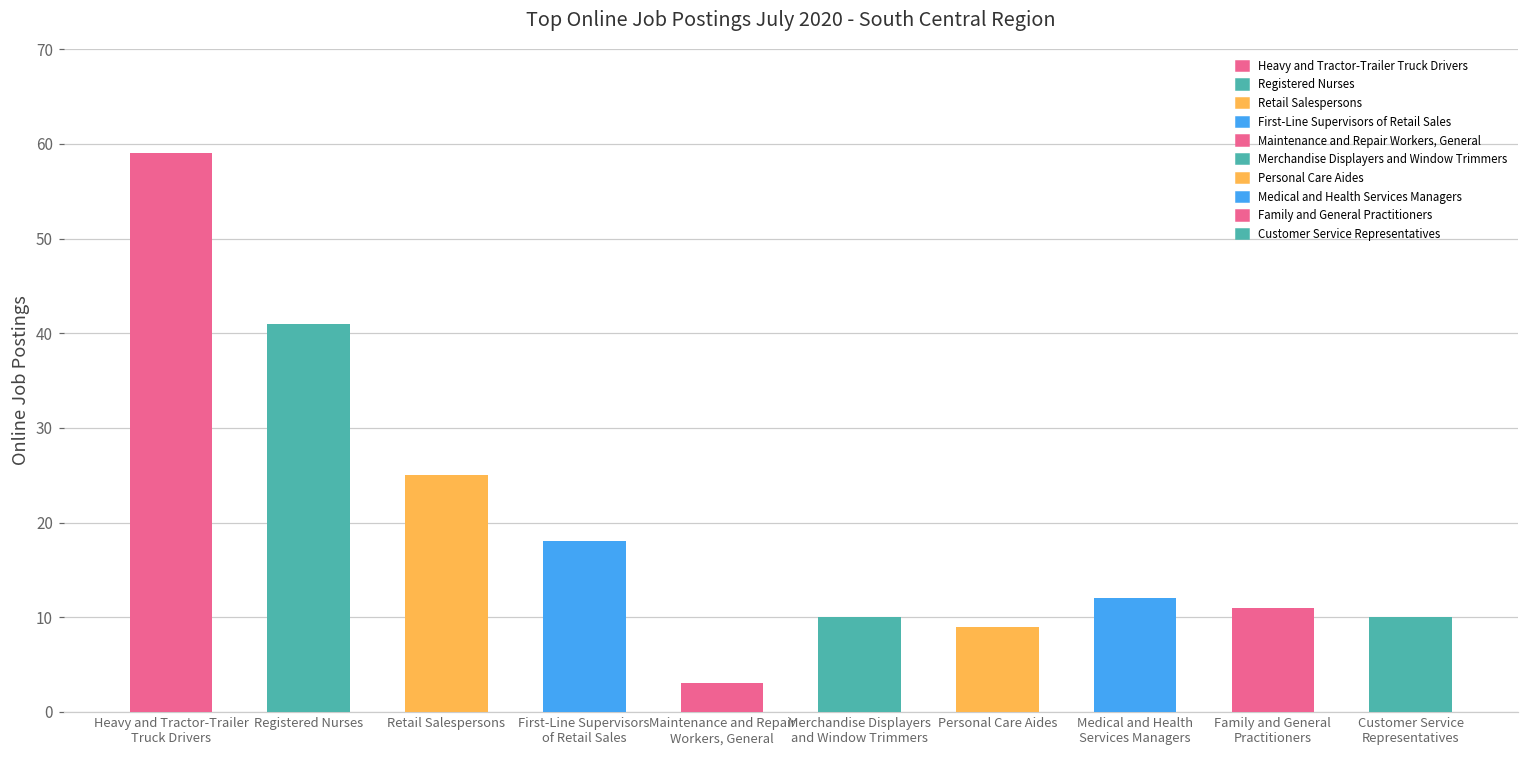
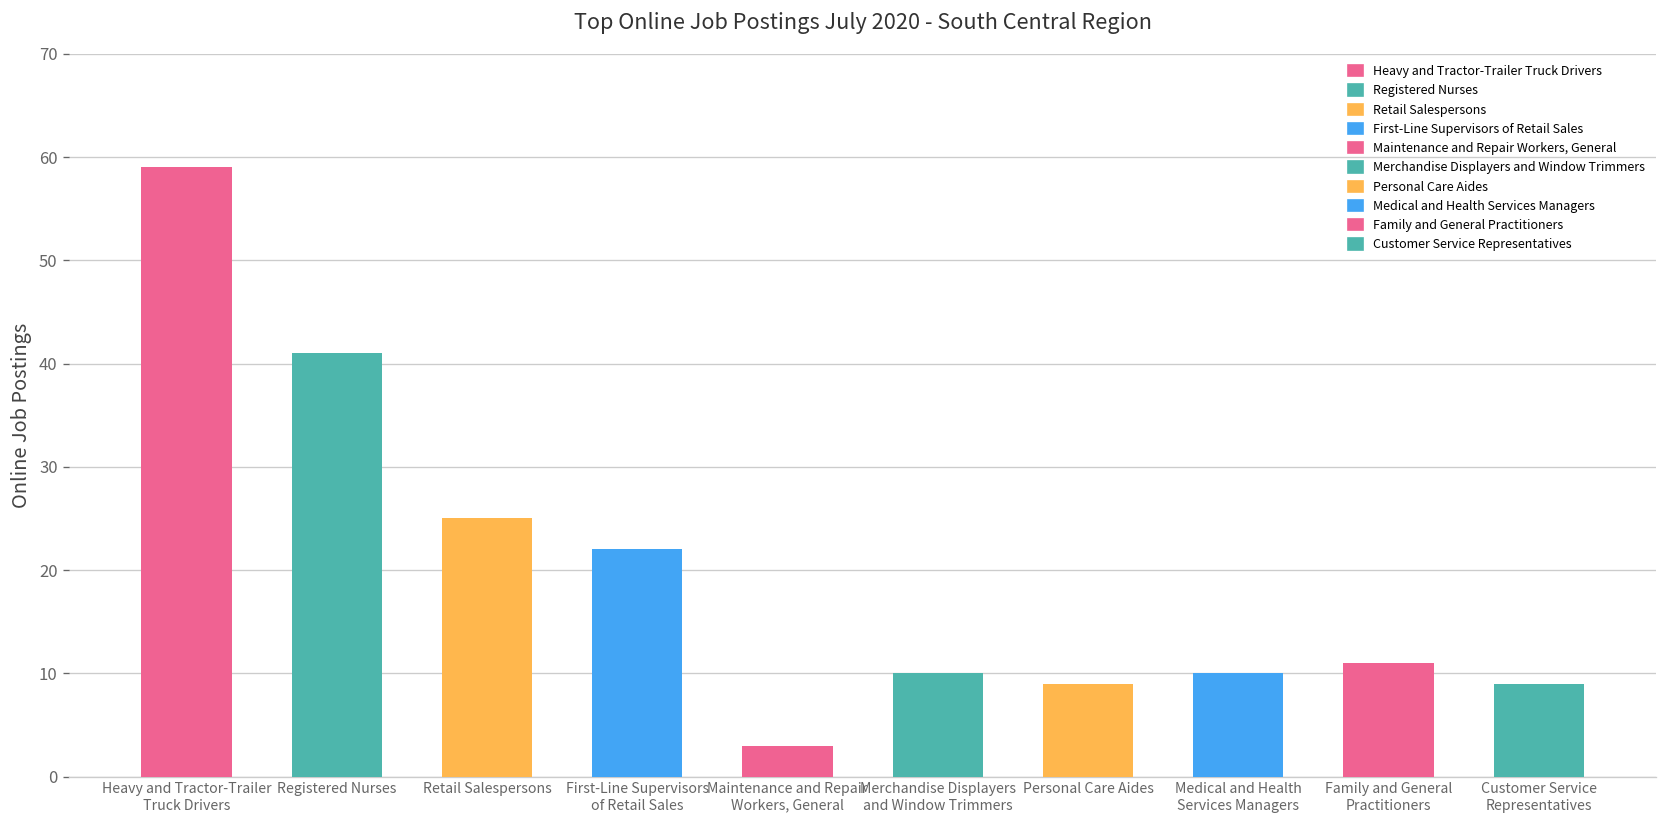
First-Line Supervisors of Retail Sales: 18 -> 22
Medical and Health Services Managers: 12 -> 10
Customer Service Representatives: 10 -> 9
